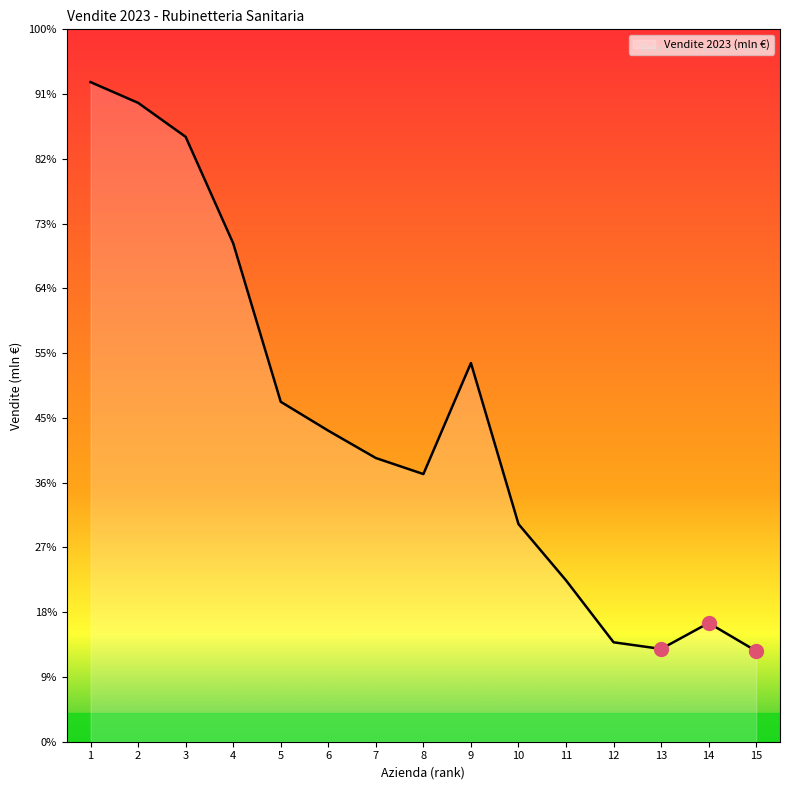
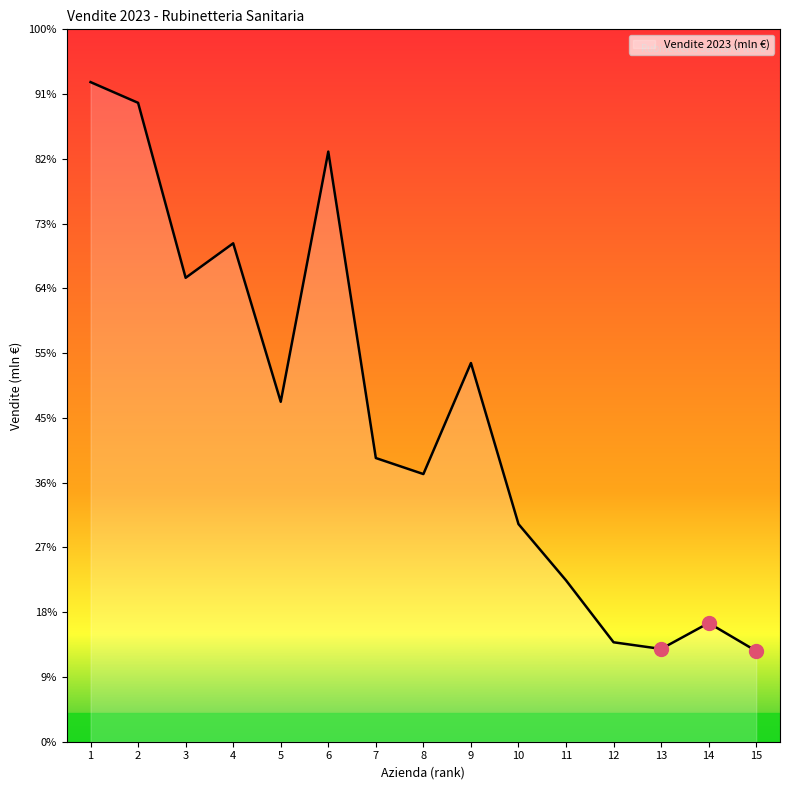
Vendite 2023 (mln €), 3: 85% -> 65%
Vendite 2023 (mln €), 6: 44% -> 83%
